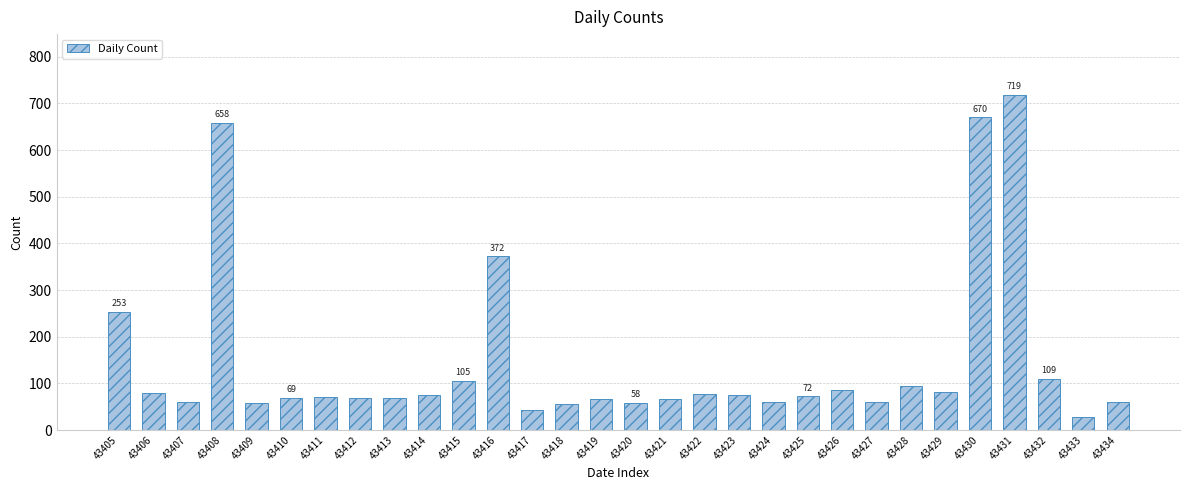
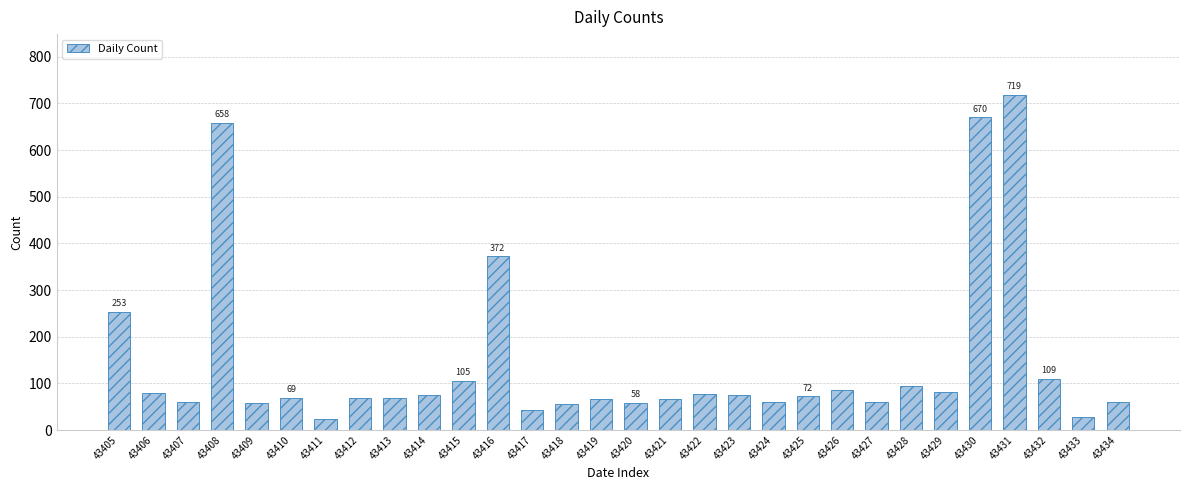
43411: 70 -> 20
